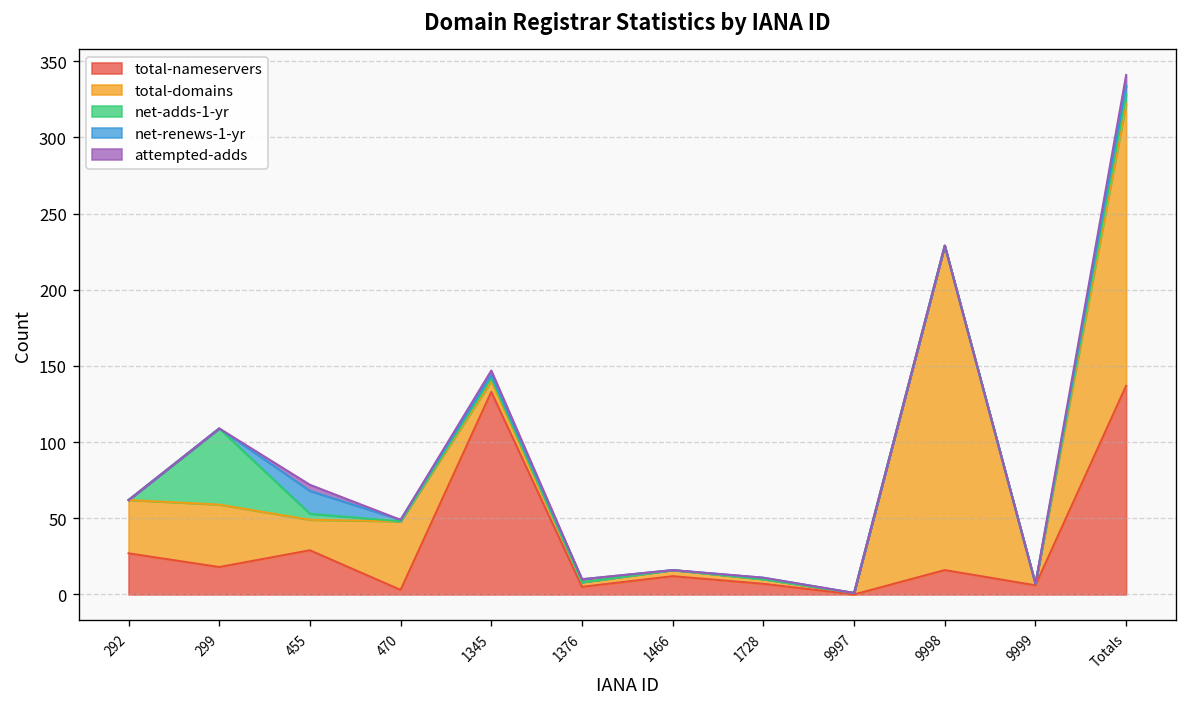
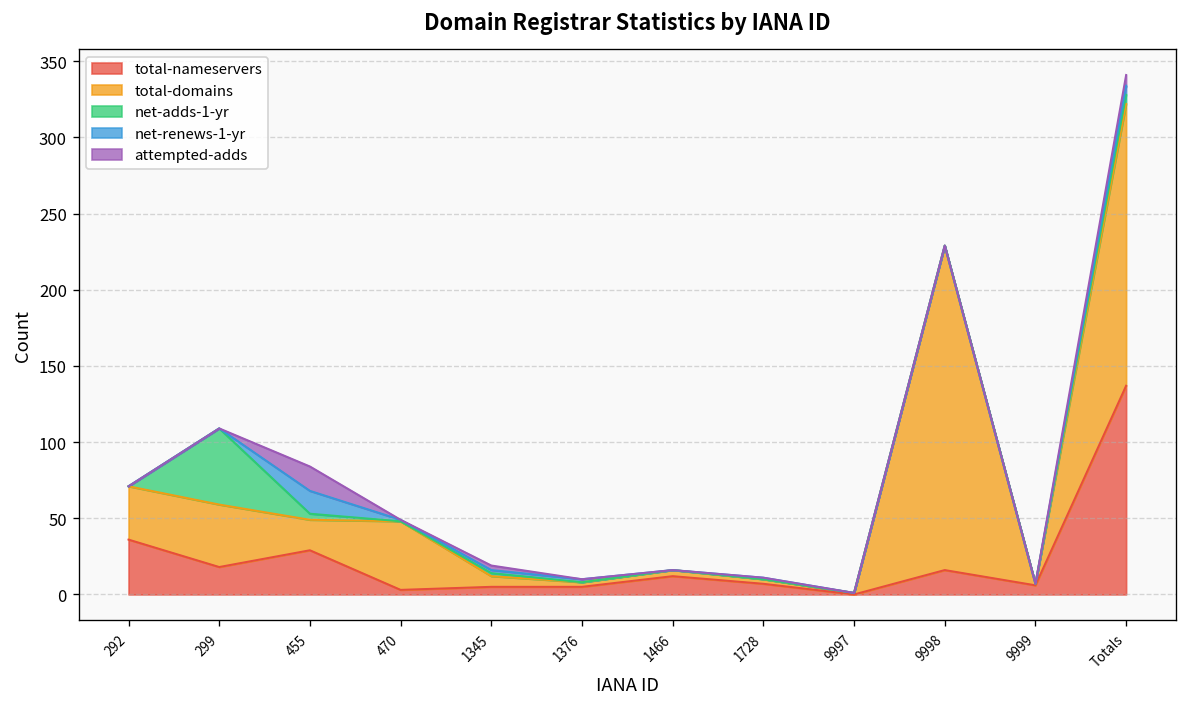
total-nameservers, 292: 27 -> 36
attempted-adds, 455: 4 -> 16
total-nameservers, 1345: 133 -> 5
